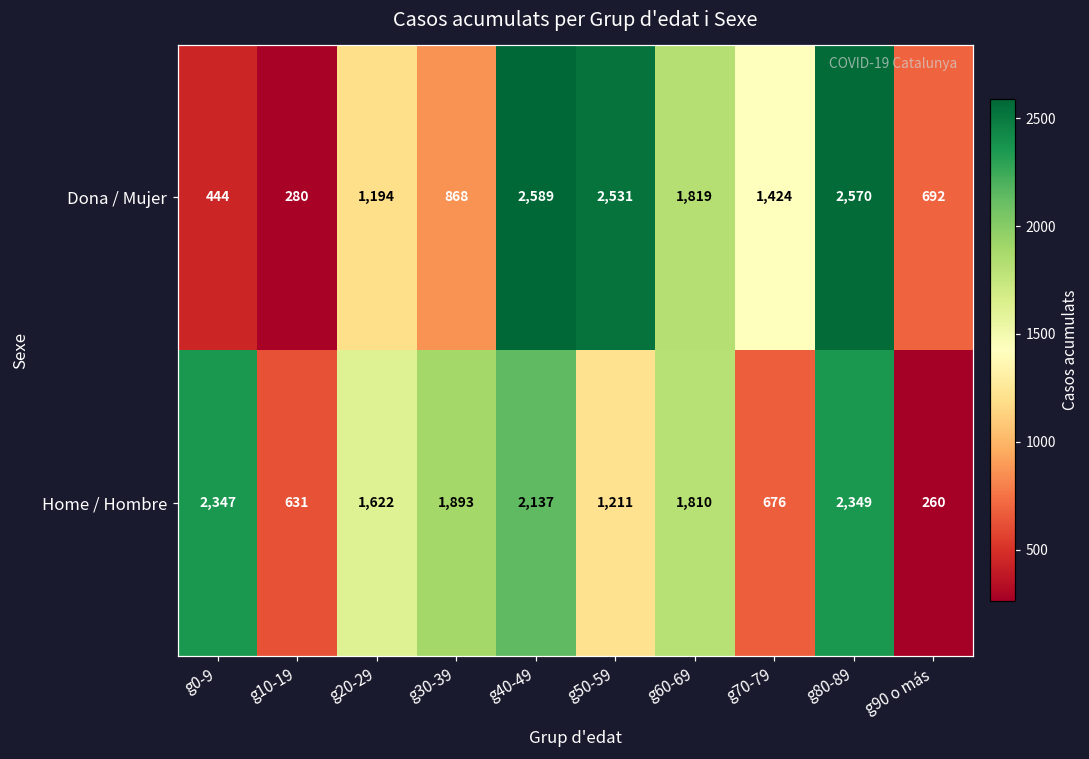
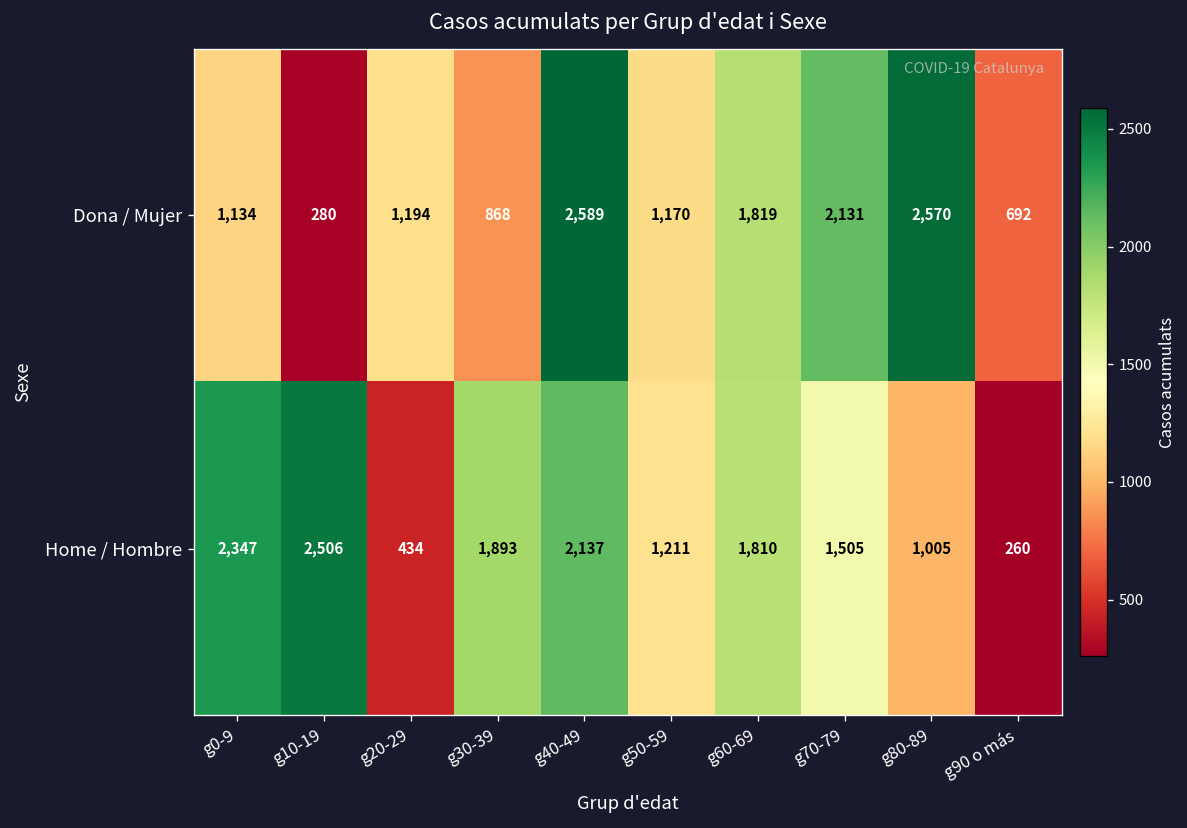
Dona / Mujer, g0-9: 444 -> 1,134
Dona / Mujer, g50-59: 2,531 -> 1,170
Dona / Mujer, g70-79: 1,424 -> 2,131
Home / Hombre, g10-19: 631 -> 2,506
Home / Hombre, g20-29: 1,622 -> 434
Home / Hombre, g70-79: 676 -> 1,505
Home / Hombre, g80-89: 2,349 -> 1,005
